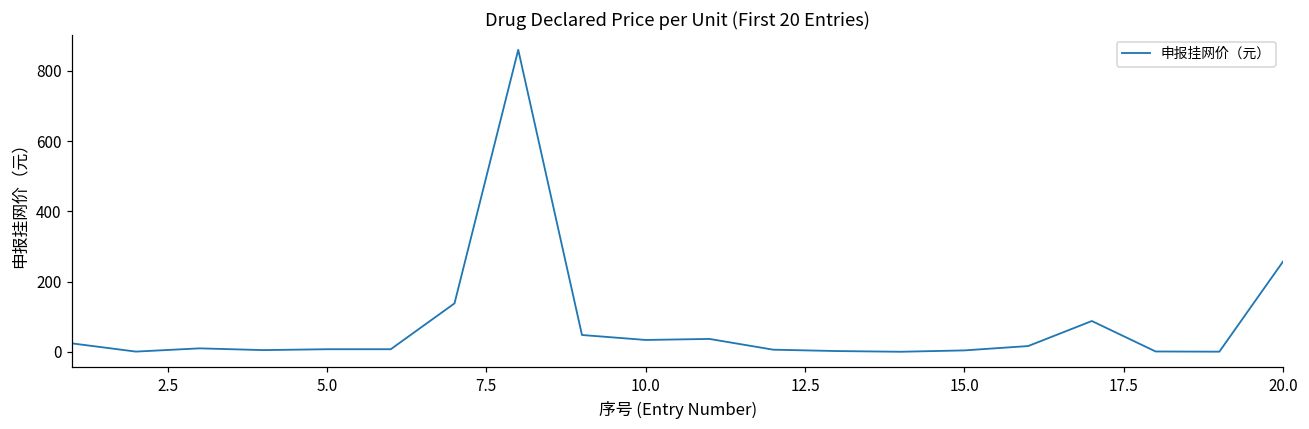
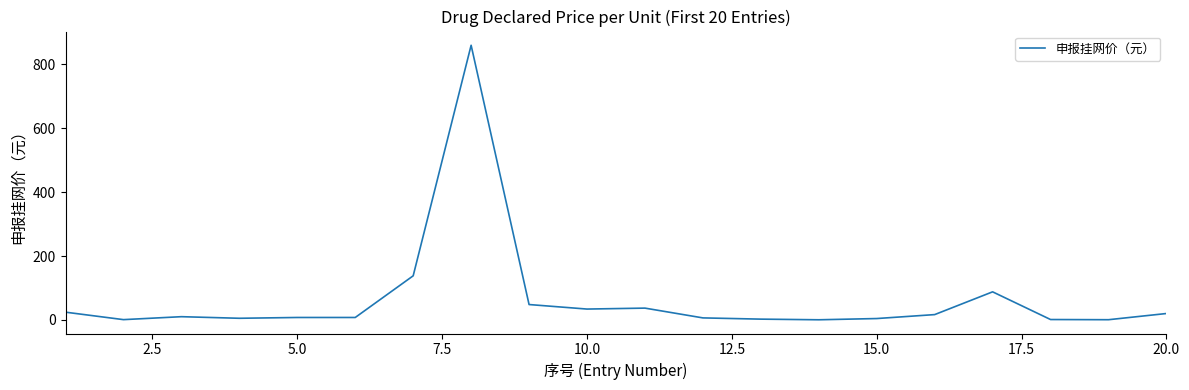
20.0: 260 -> 20
